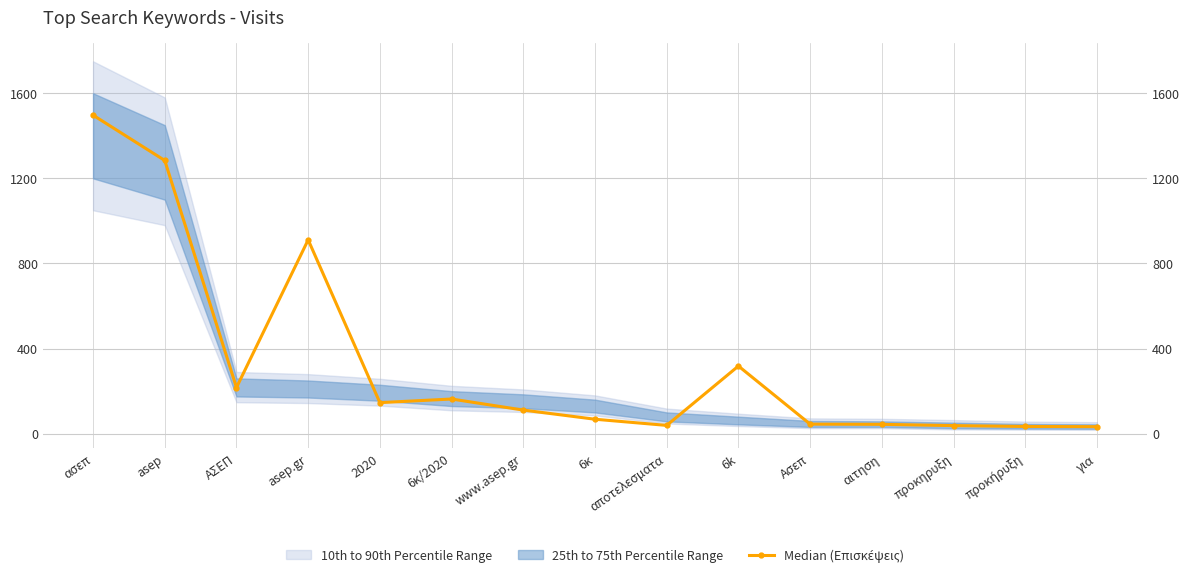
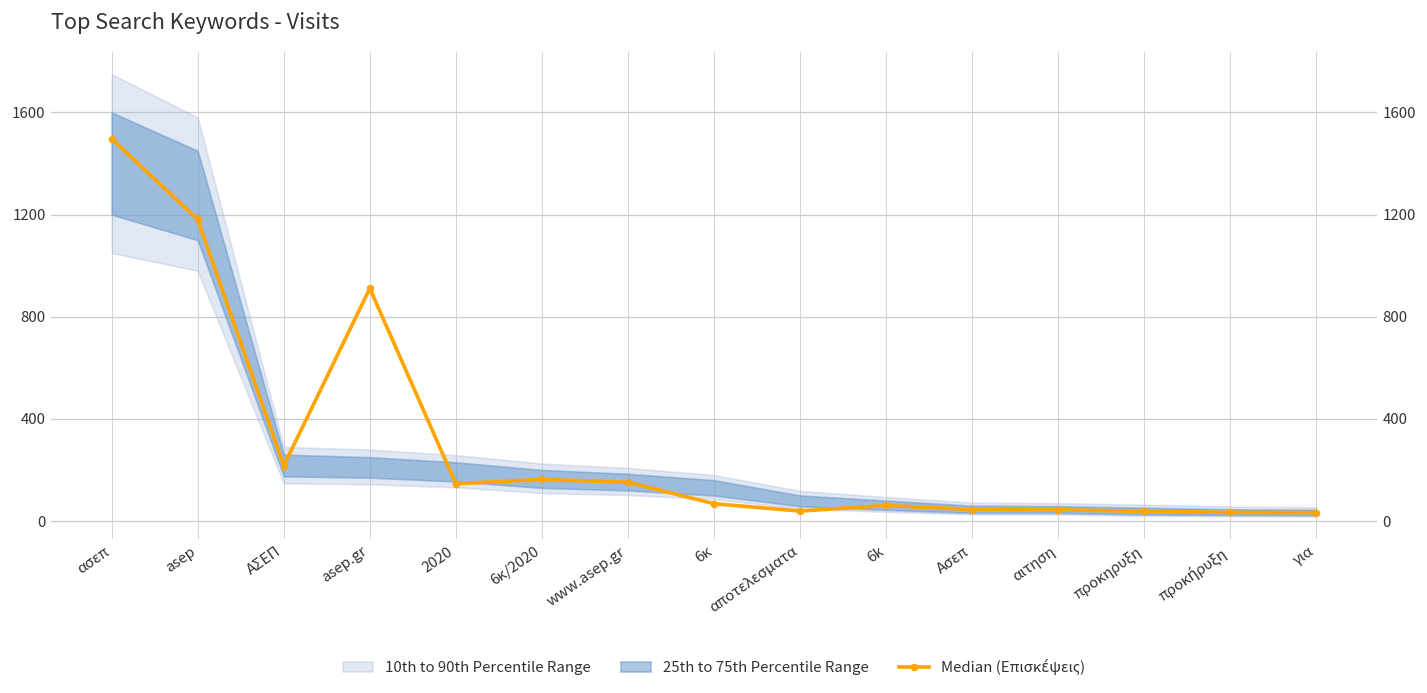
Median (Επισκέψεις), asep: 1280 -> 1180
Median (Επισκέψεις), www.asep.gr: 110 -> 150
Median (Επισκέψεις), 6k: 320 -> 60
